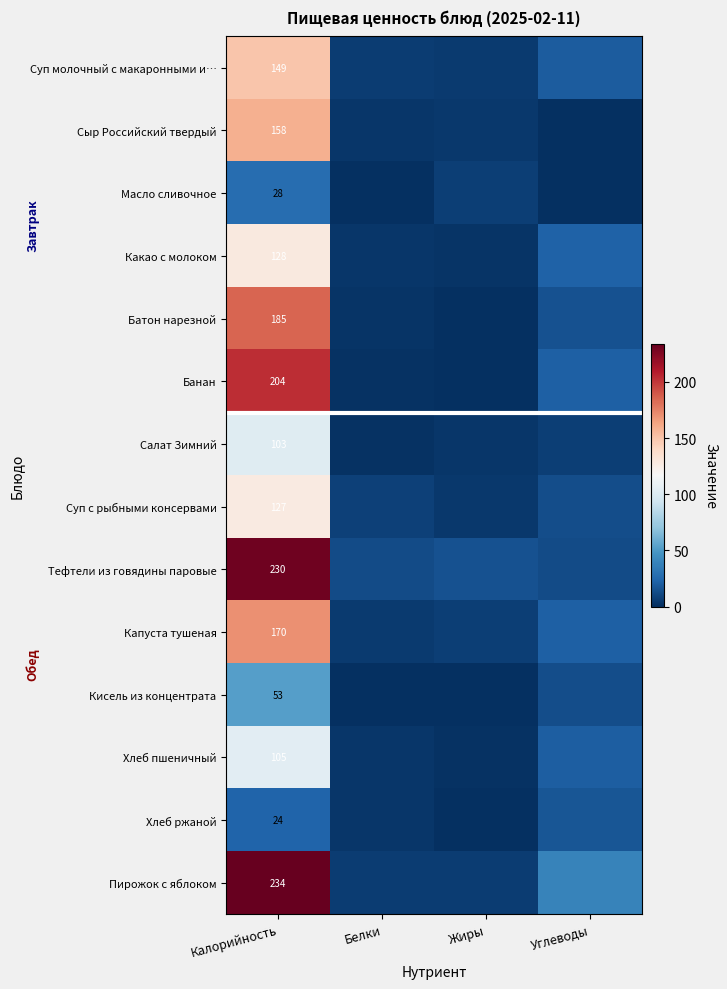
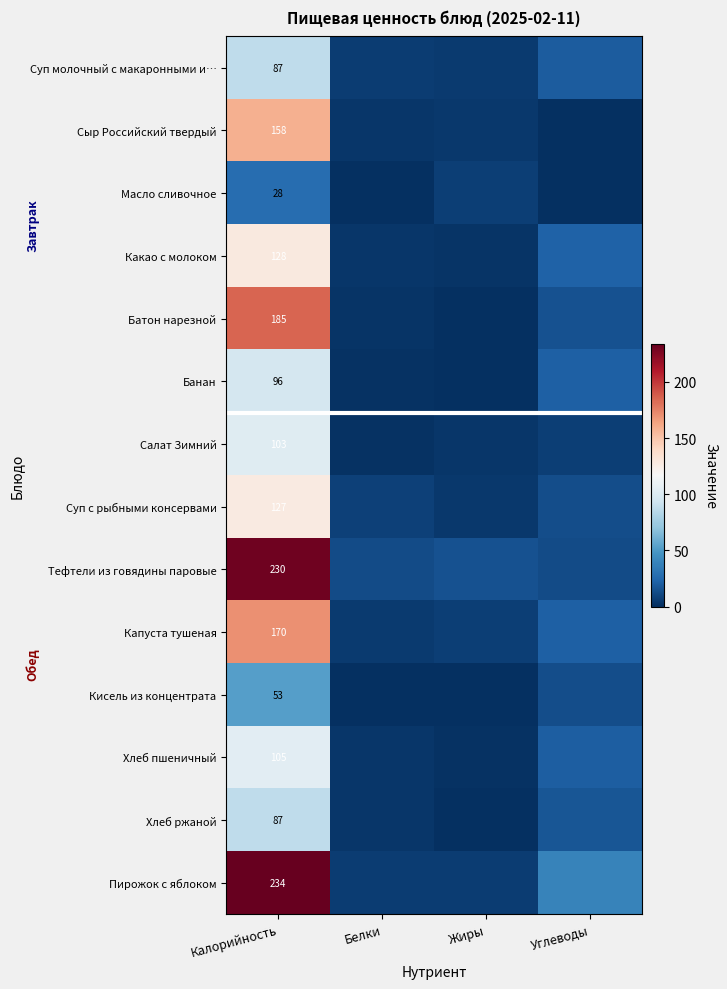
Суп молочный с макаронными и…, Калорийность: 149 -> 87
Банан, Калорийность: 204 -> 96
Хлеб ржаной, Калорийность: 24 -> 87
